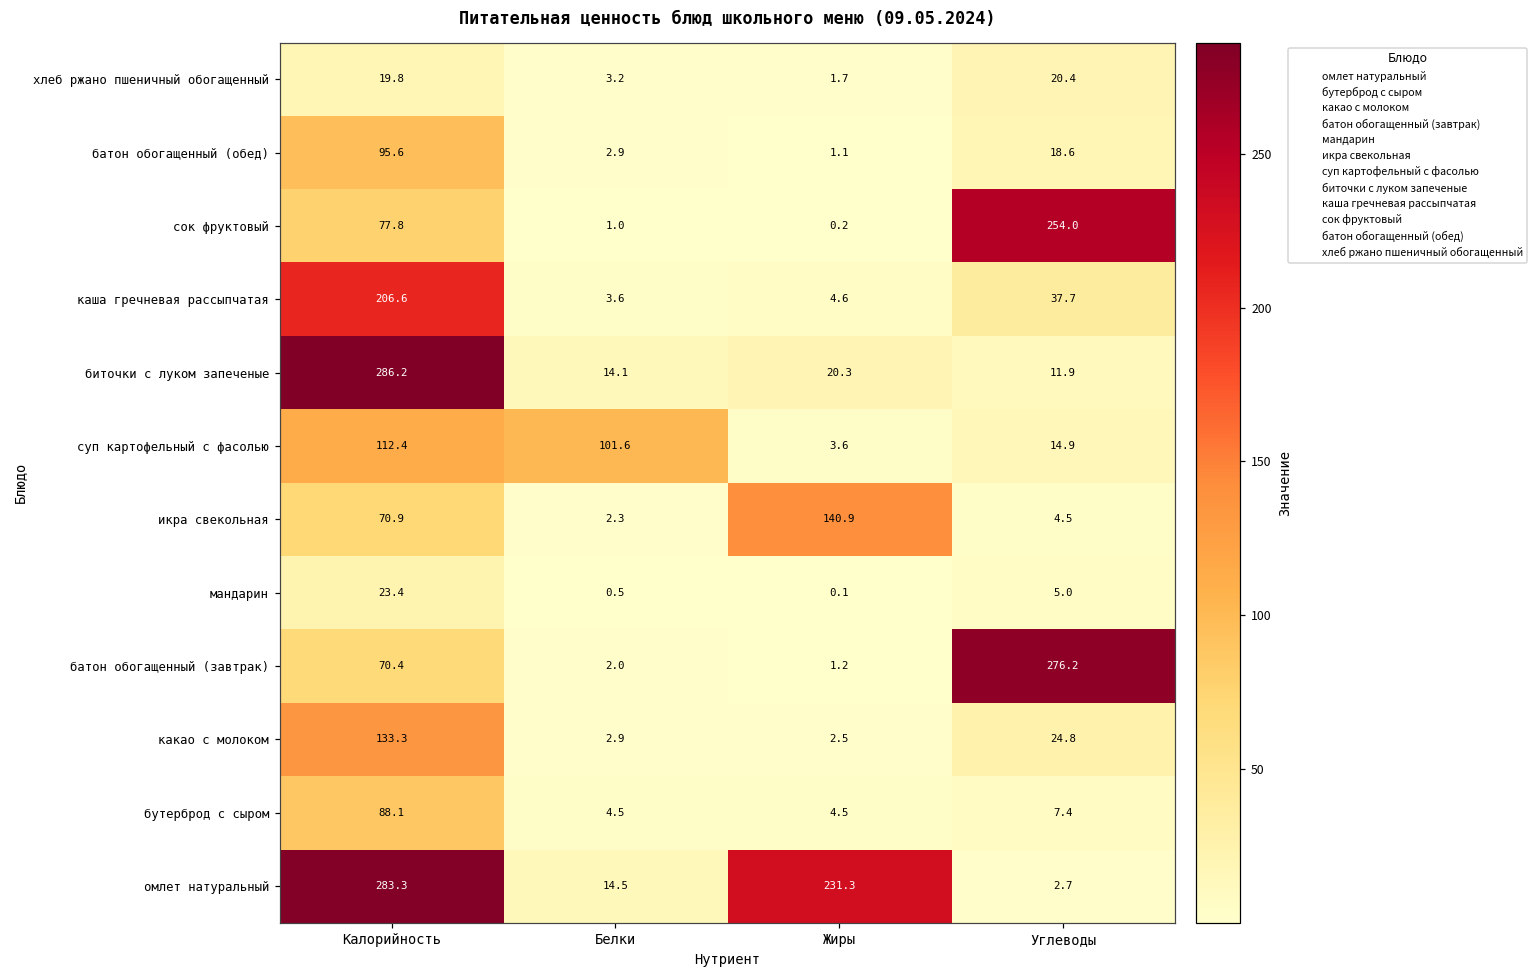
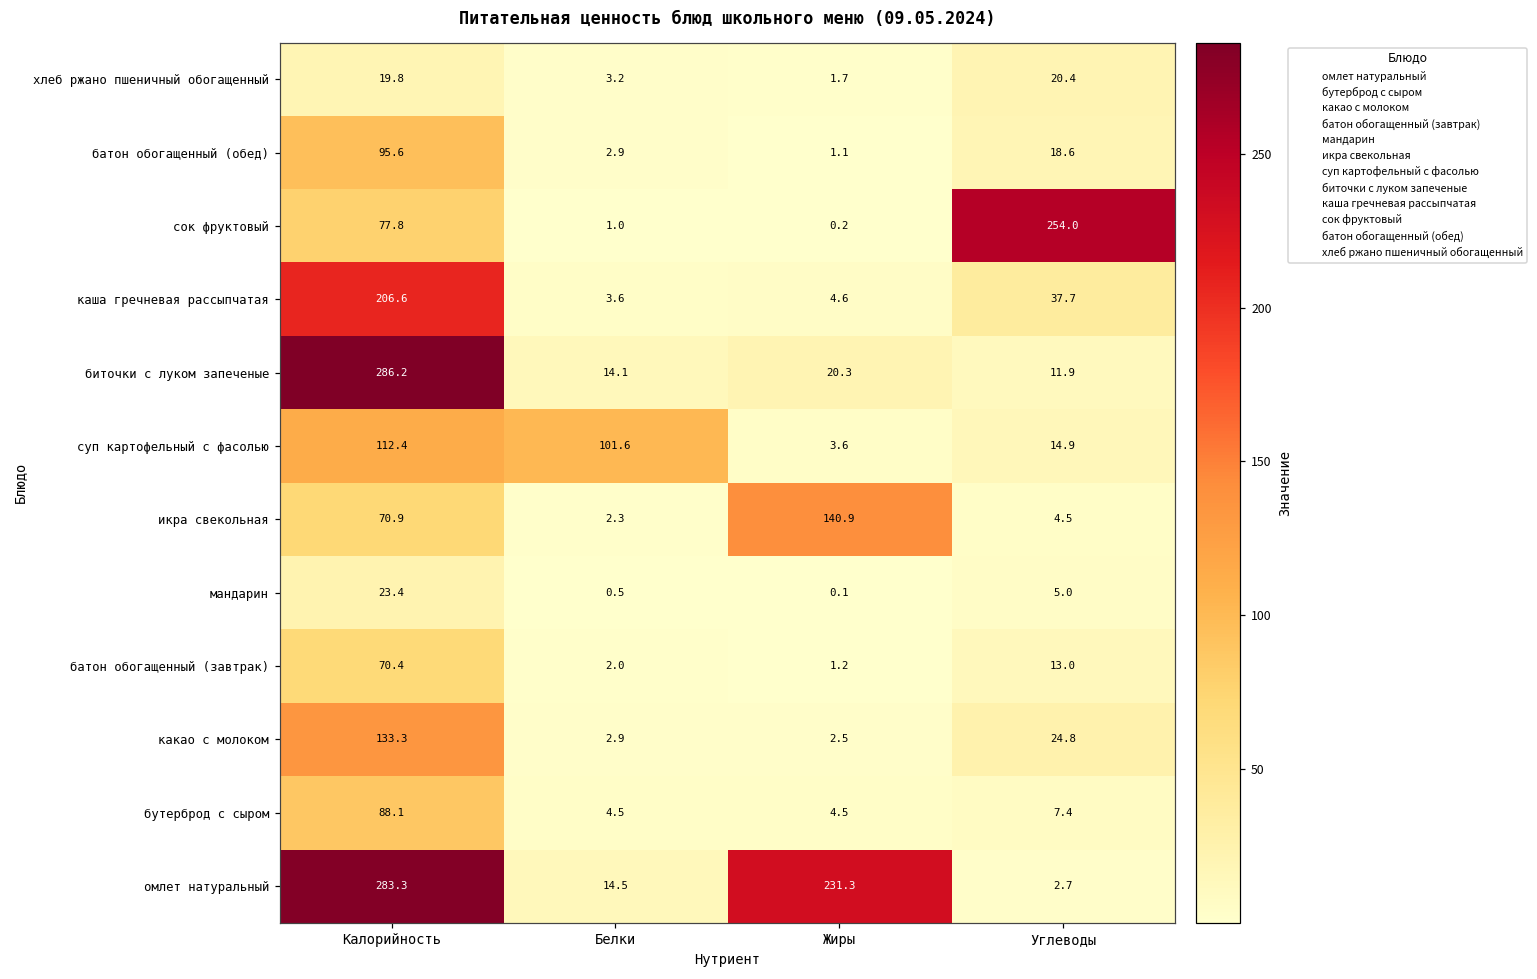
батон обогащенный (завтрак), Углеводы: 276.2 -> 13.0
